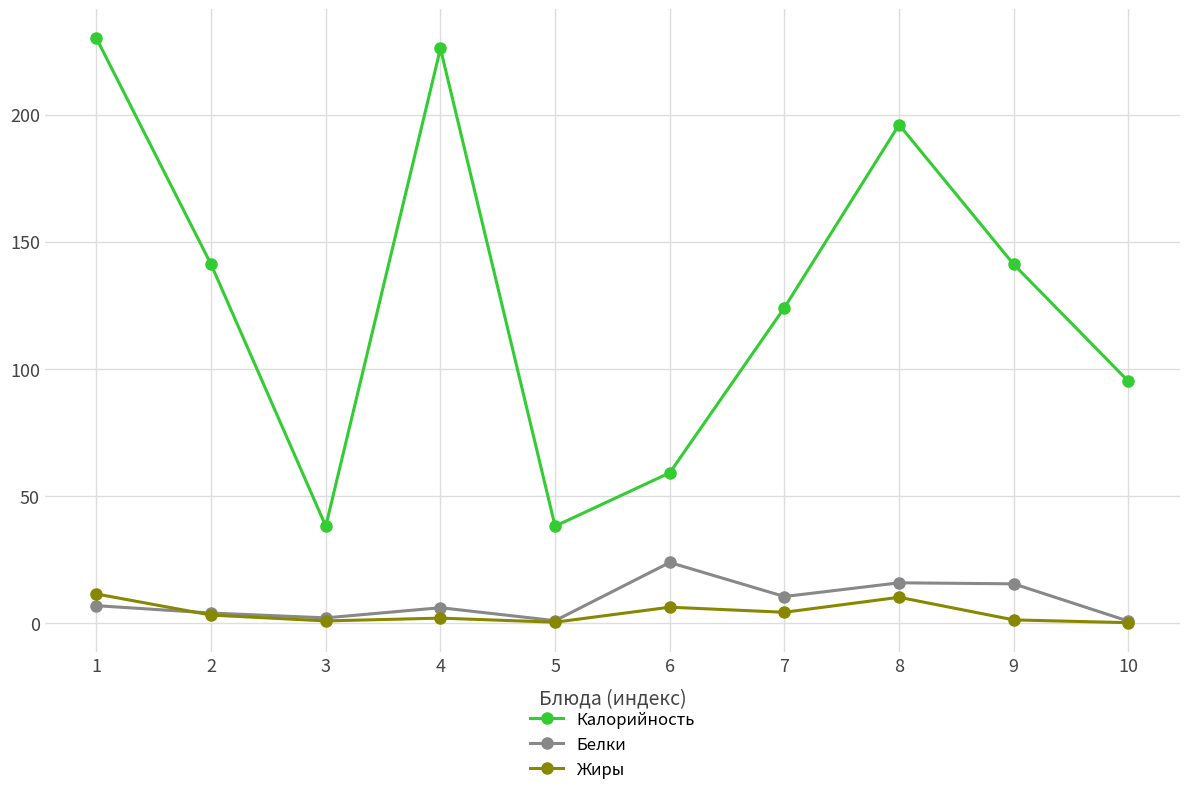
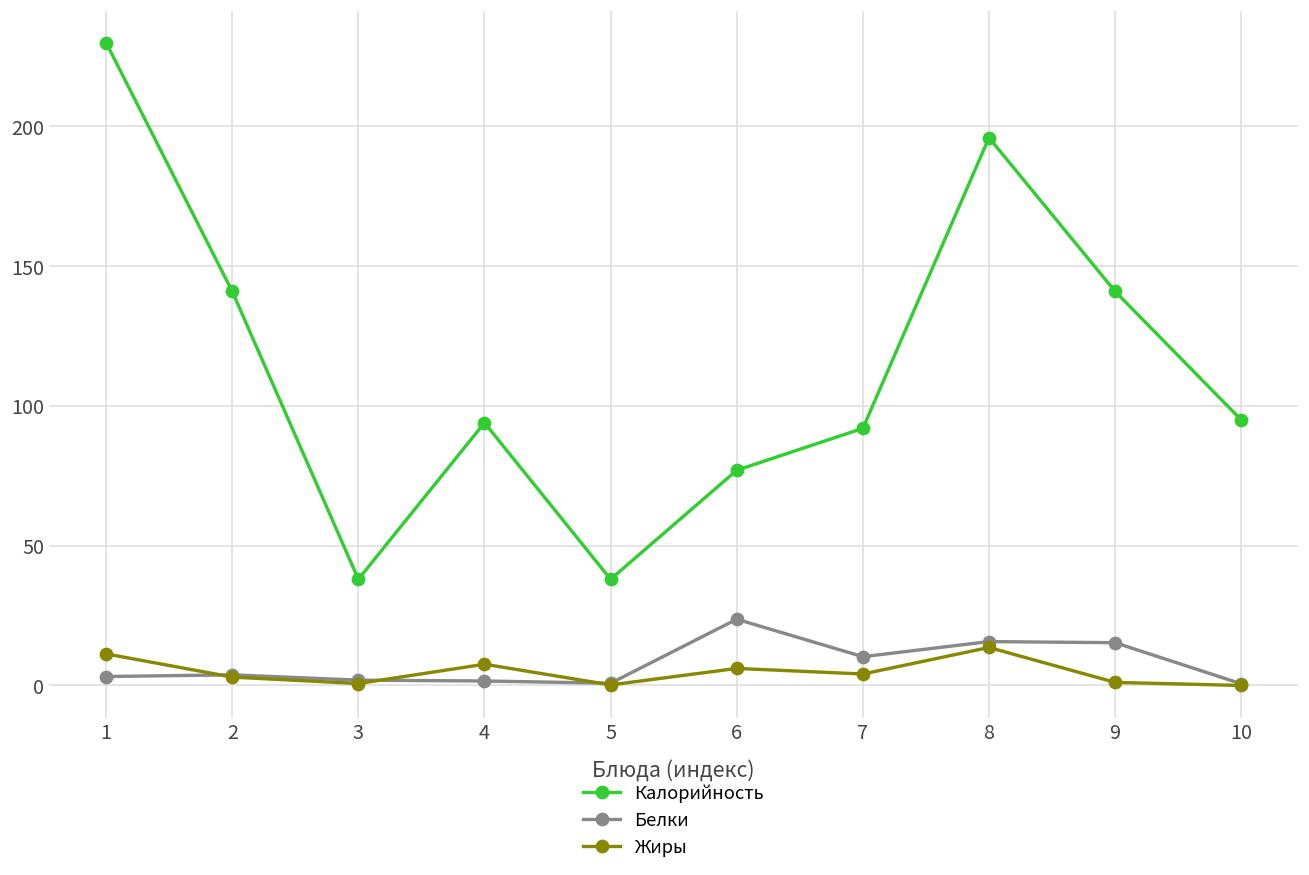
Белки, 1: 7 -> 3
Калорийность, 4: 226 -> 94
Белки, 4: 6 -> 2
Жиры, 4: 2 -> 8
Калорийность, 6: 59 -> 77
Калорийность, 7: 124 -> 92
Жиры, 8: 10 -> 14
